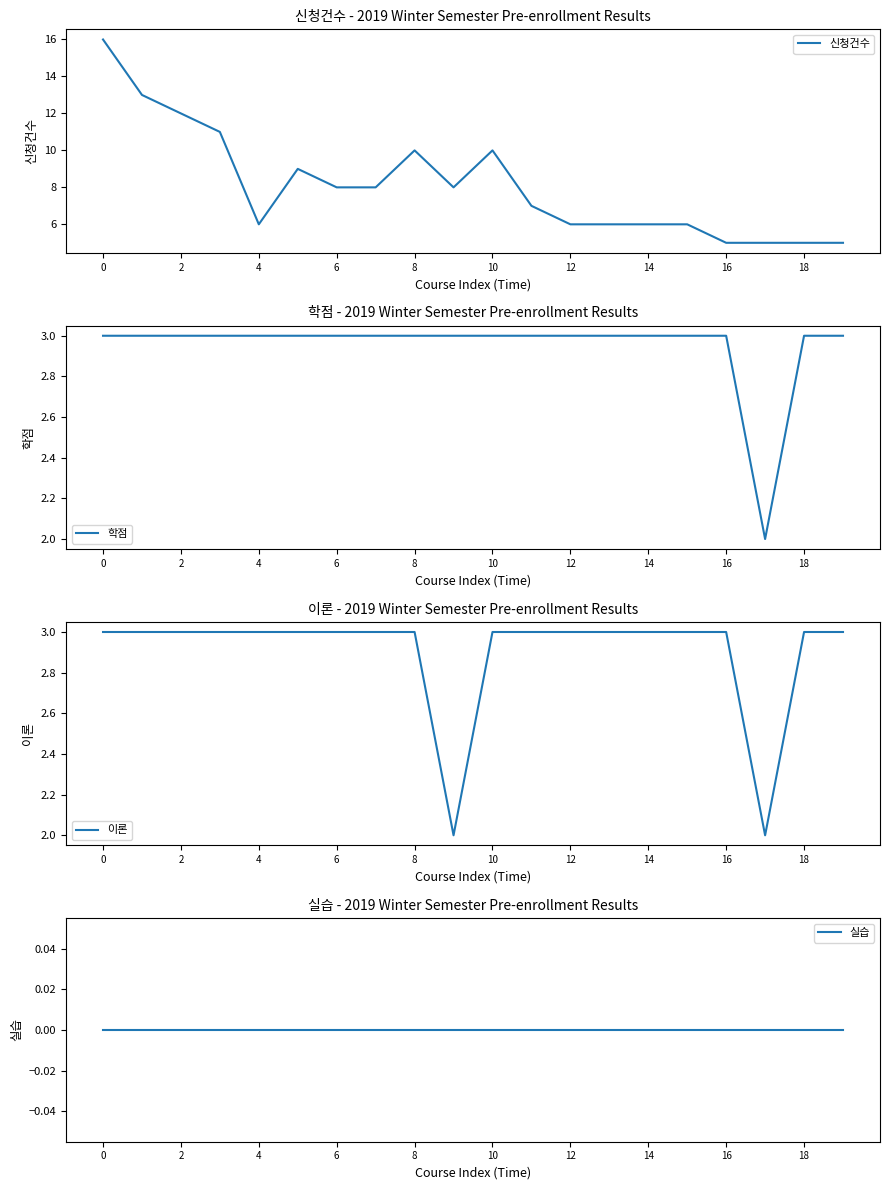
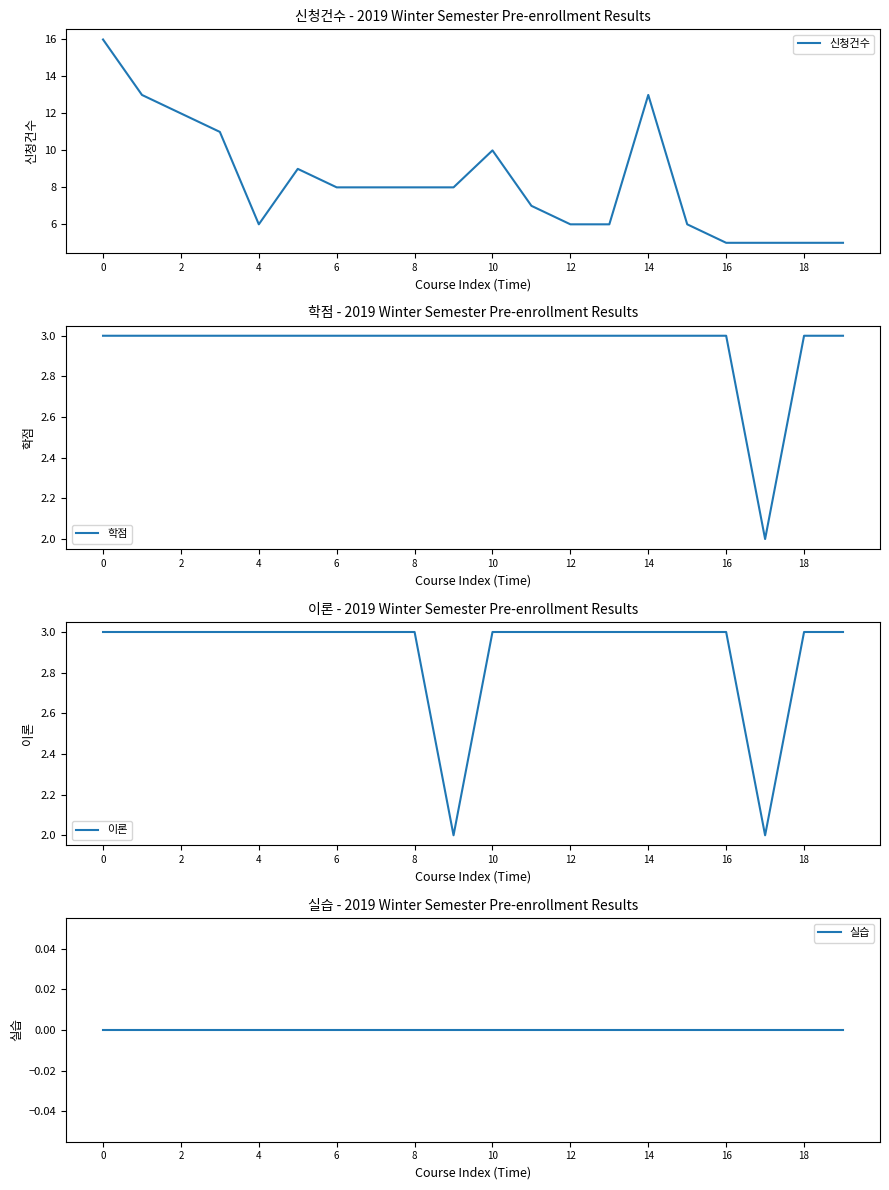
신청건수 - 2019 Winter Semester Pre-enrollment Results, 8: 10 -> 8
신청건수 - 2019 Winter Semester Pre-enrollment Results, 14: 6 -> 13
